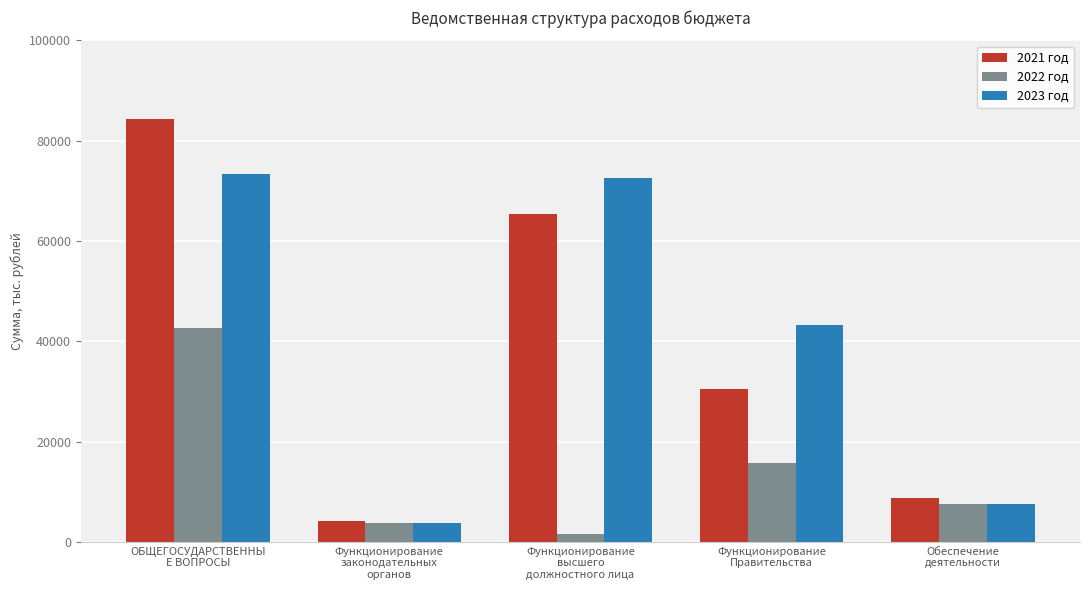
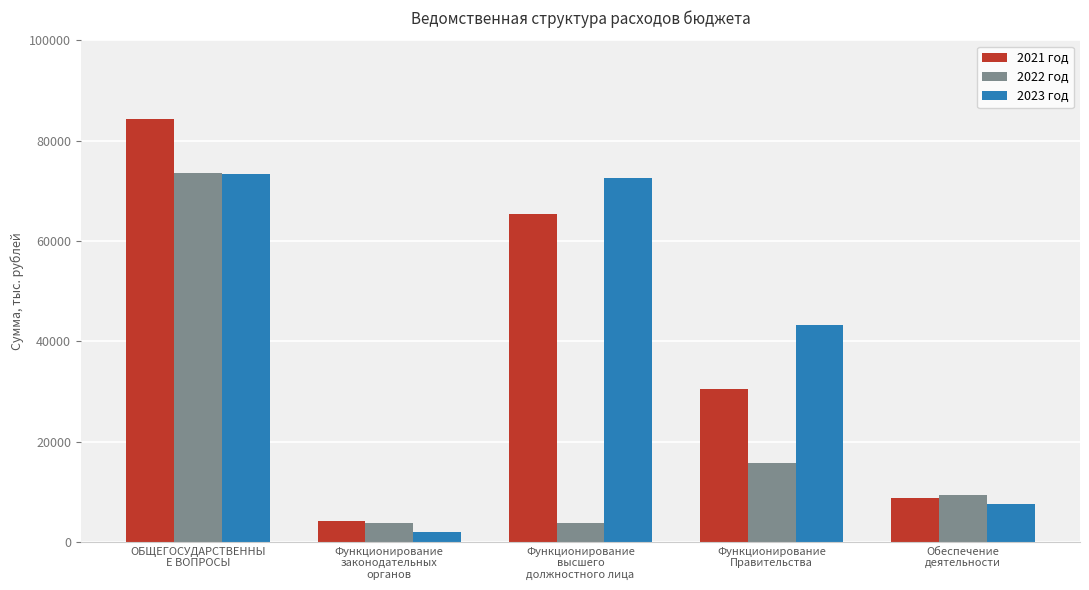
2022 год, ОБЩЕГОСУДАРСТВЕННЫ Е ВОПРОСЫ: 43000 -> 74000
2023 год, Функционирование законодательных органов: 4000 -> 2000
2022 год, Функционирование высшего должностного лица: 2000 -> 4000
2022 год, Обеспечение деятельности: 8000 -> 9000
